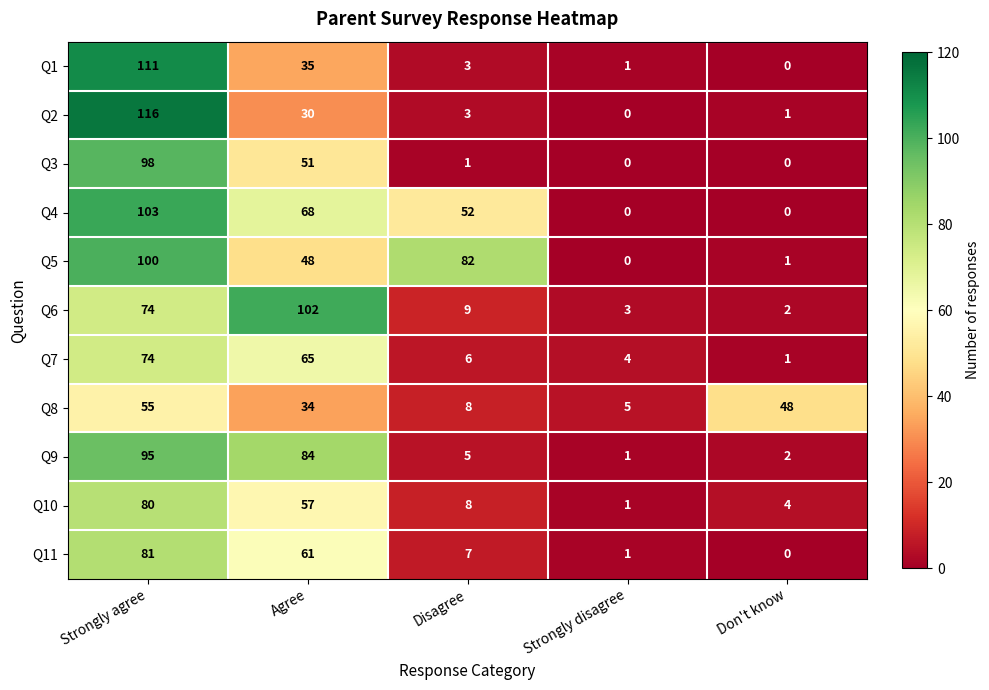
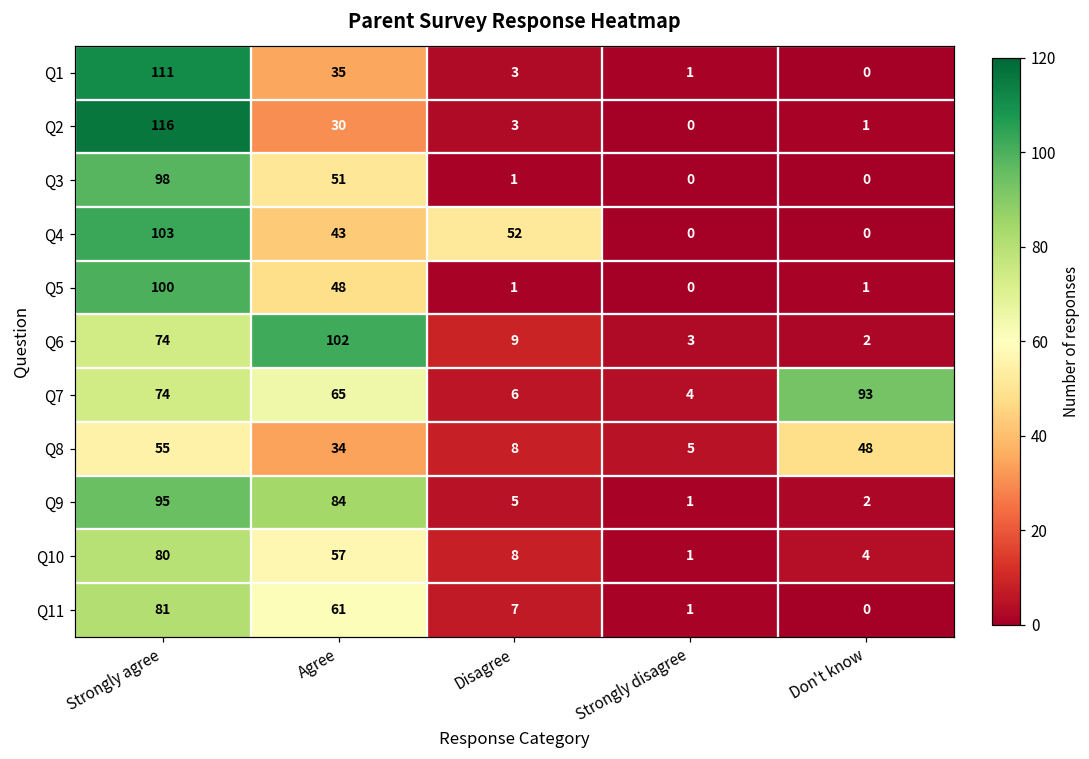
Q4, Agree: 68 -> 43
Q5, Disagree: 82 -> 1
Q7, Don't know: 1 -> 93
